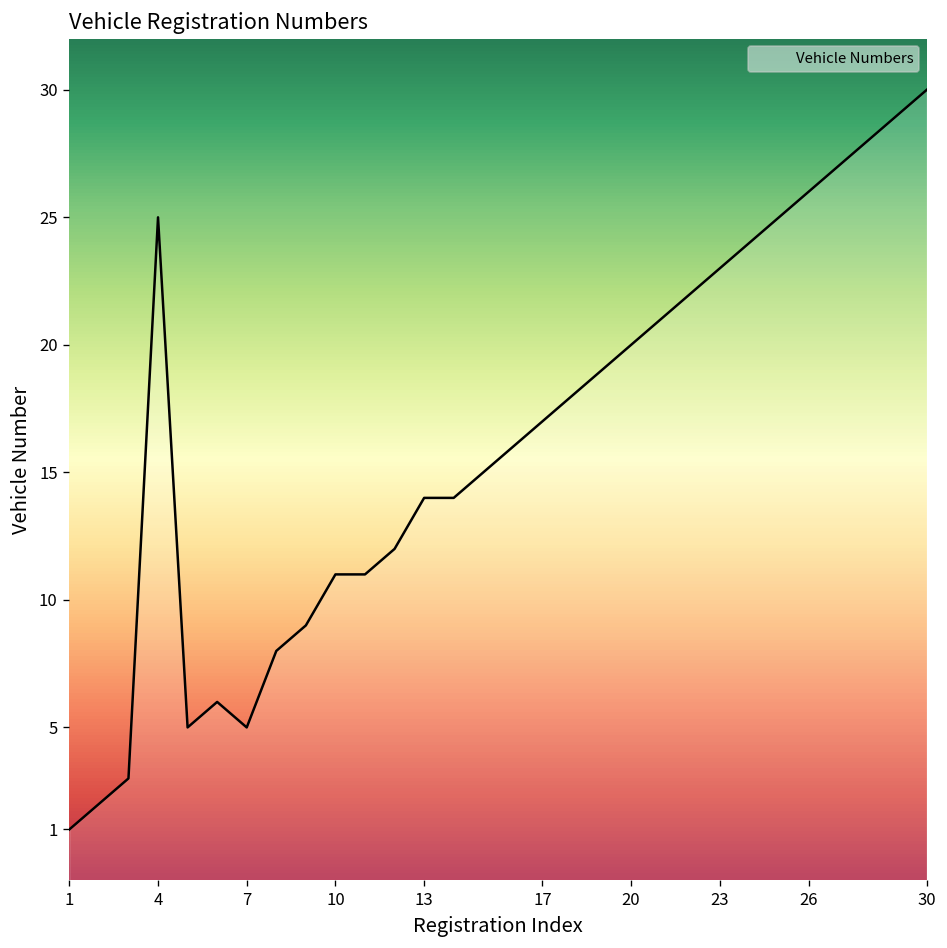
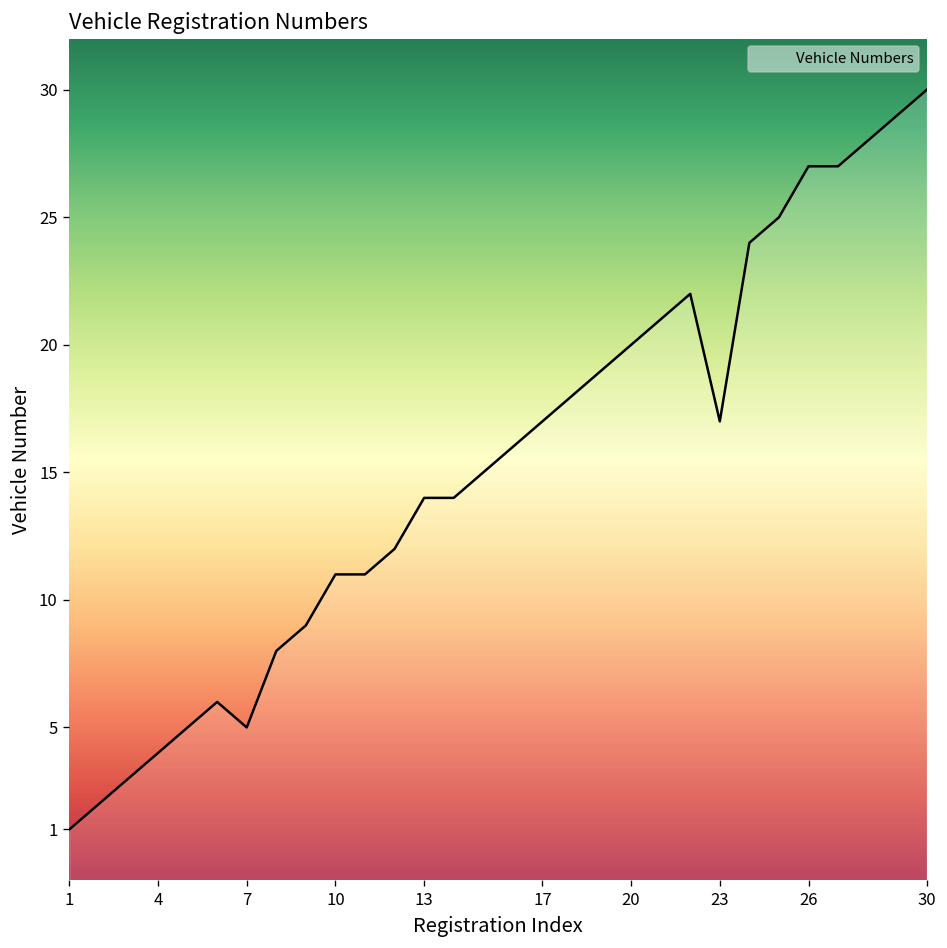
4: 25 -> 4
23: 23 -> 17
26: 26 -> 27
